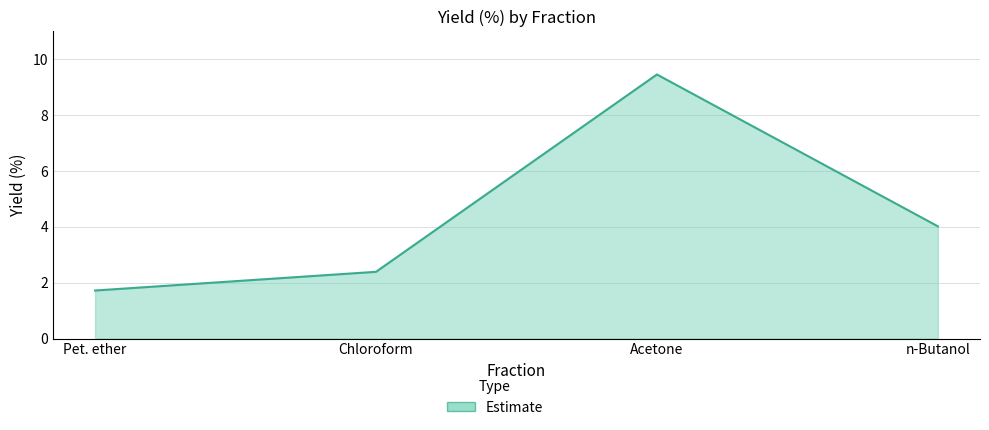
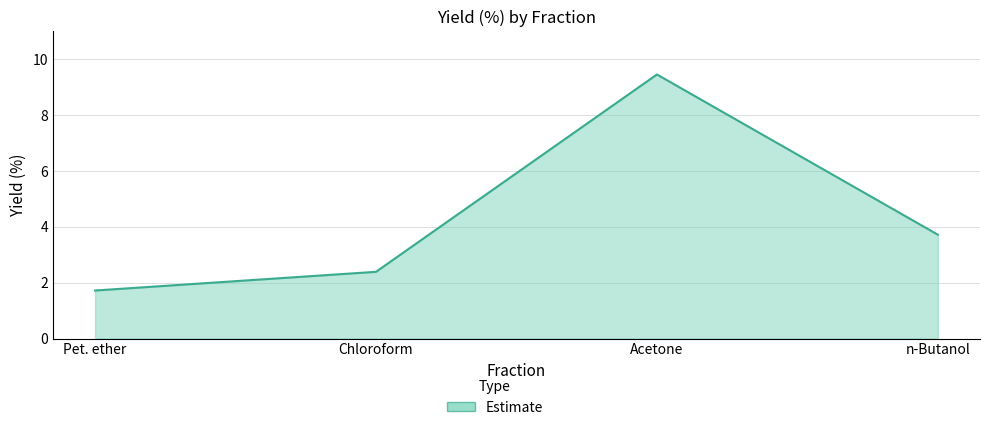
n-Butanol: 4.0 -> 3.7
